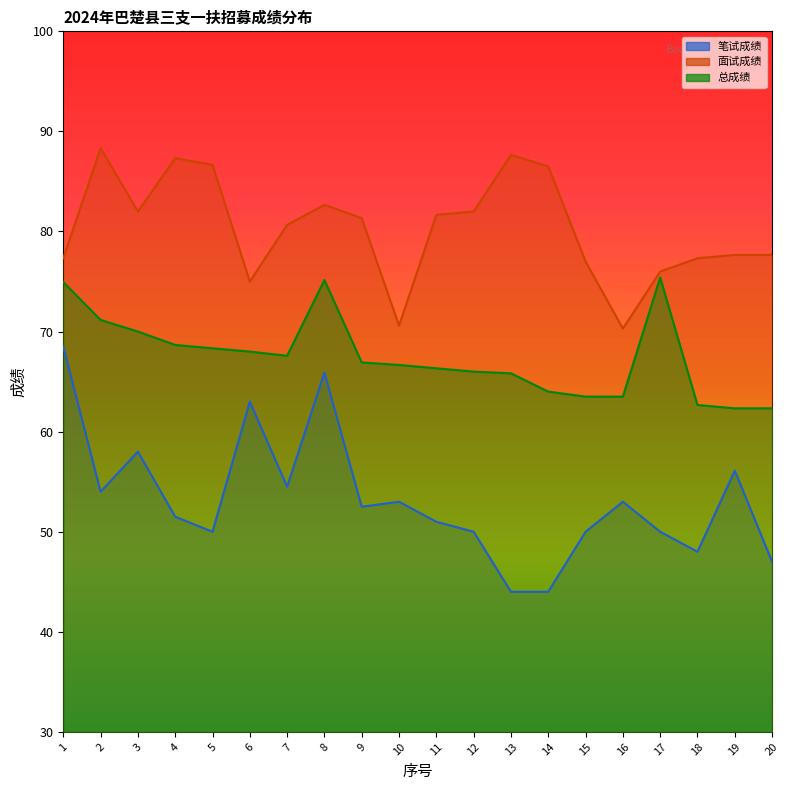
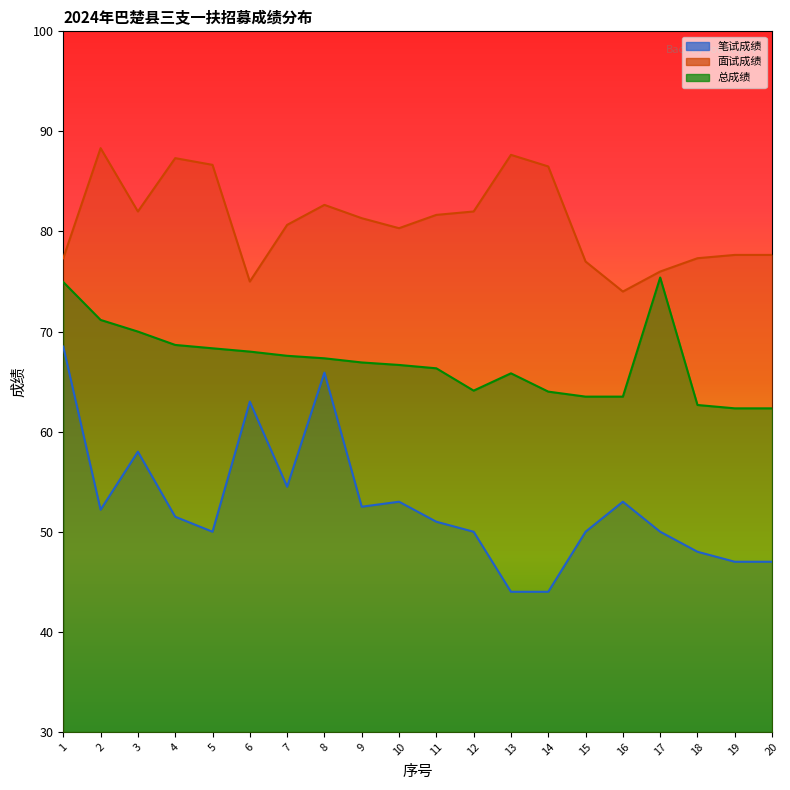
笔试成绩, 2: 54.0 -> 52.2
总成绩, 8: 75.2 -> 67.3
面试成绩, 10: 70.6 -> 80.3
总成绩, 12: 66.0 -> 64.1
面试成绩, 16: 70.3 -> 74.0
笔试成绩, 19: 56.1 -> 47.0
